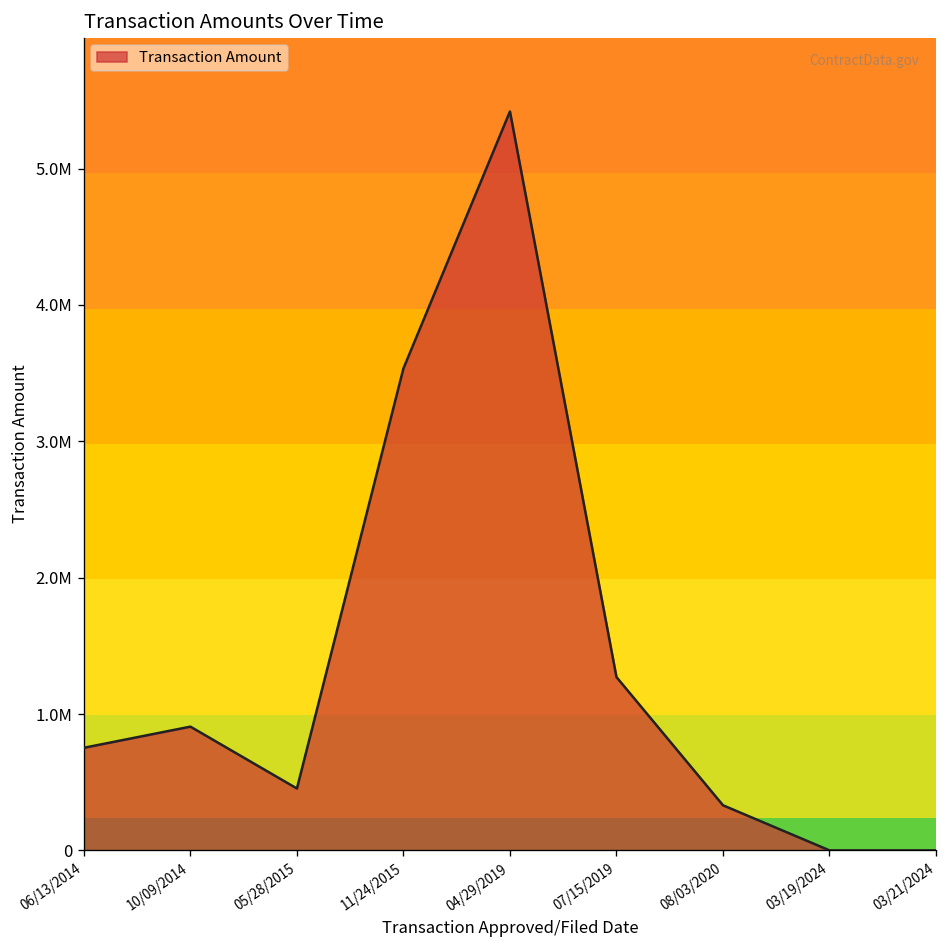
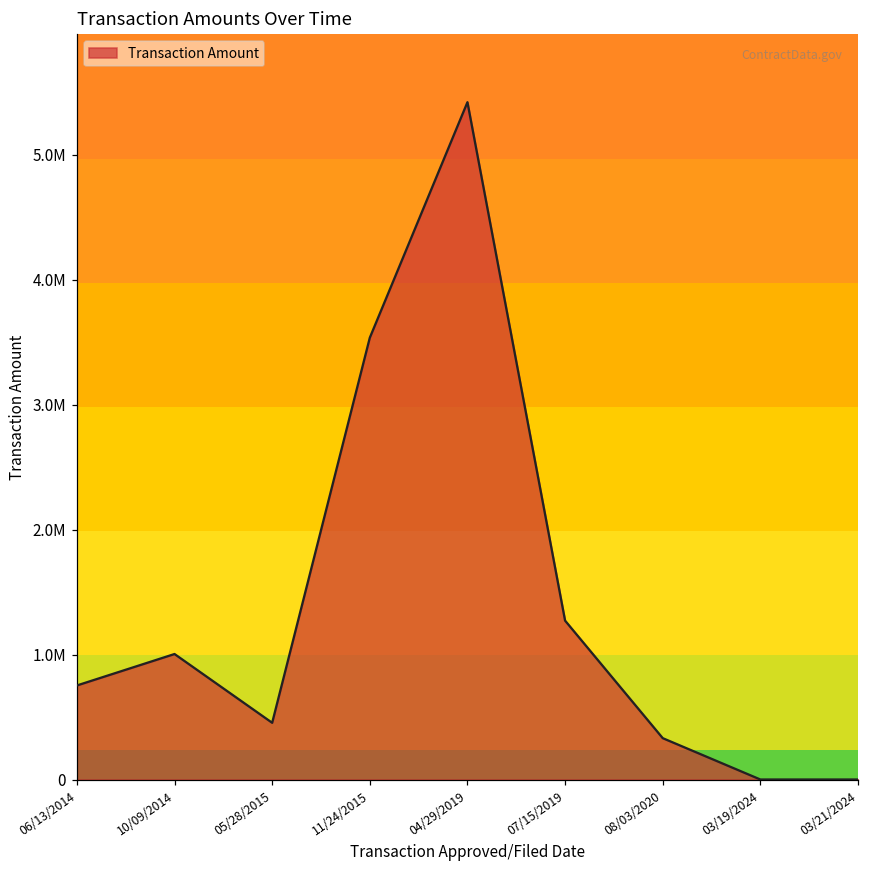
10/09/2014: 910000 -> 1000000
